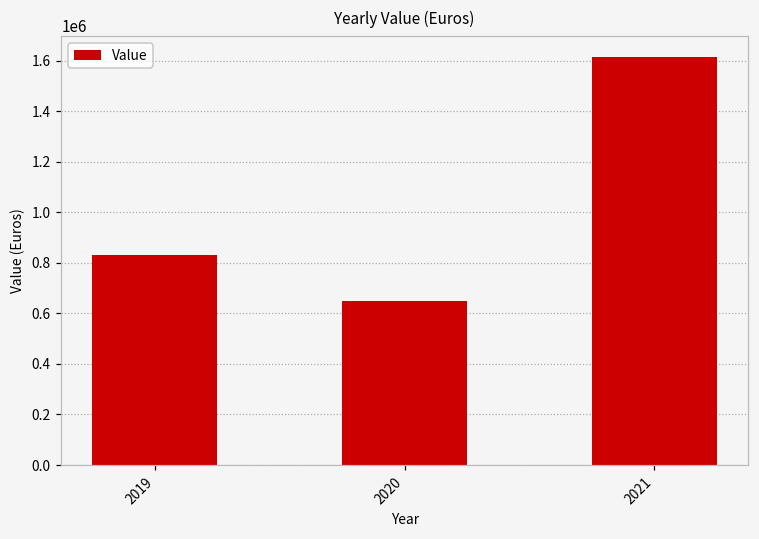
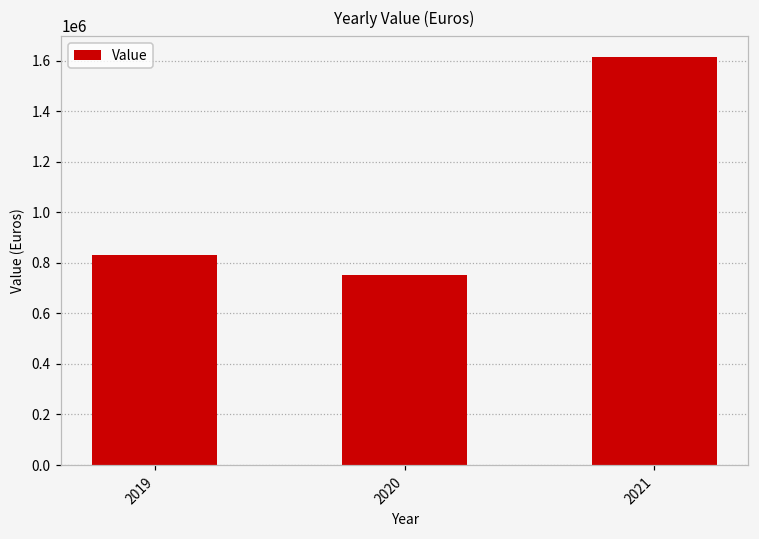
2020: 650000 -> 750000
